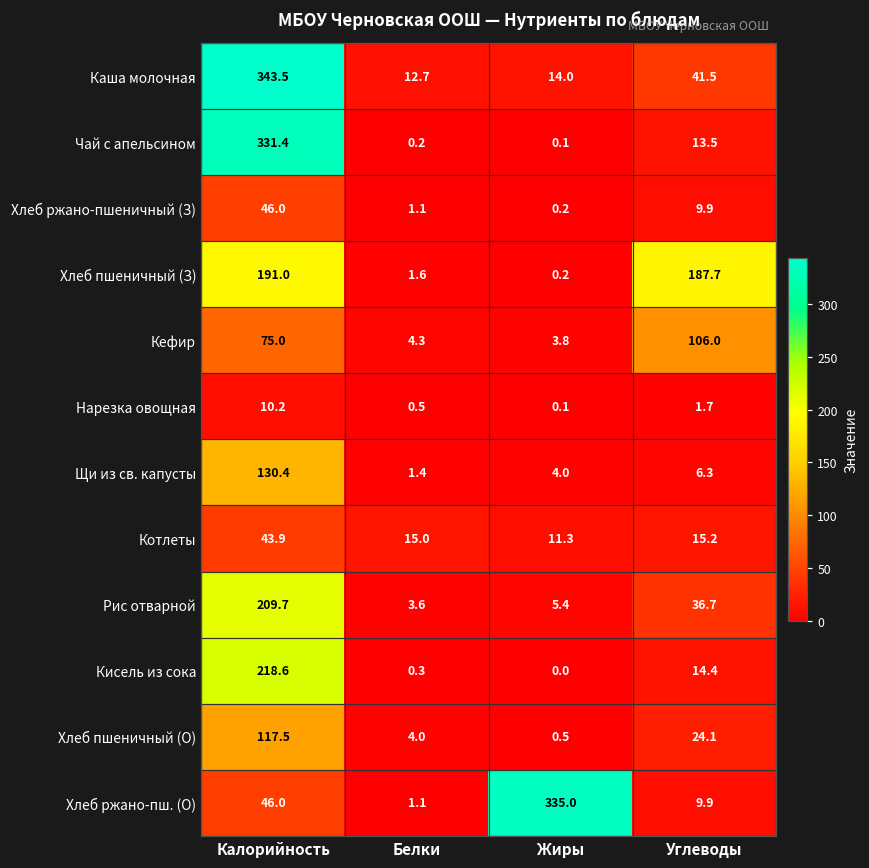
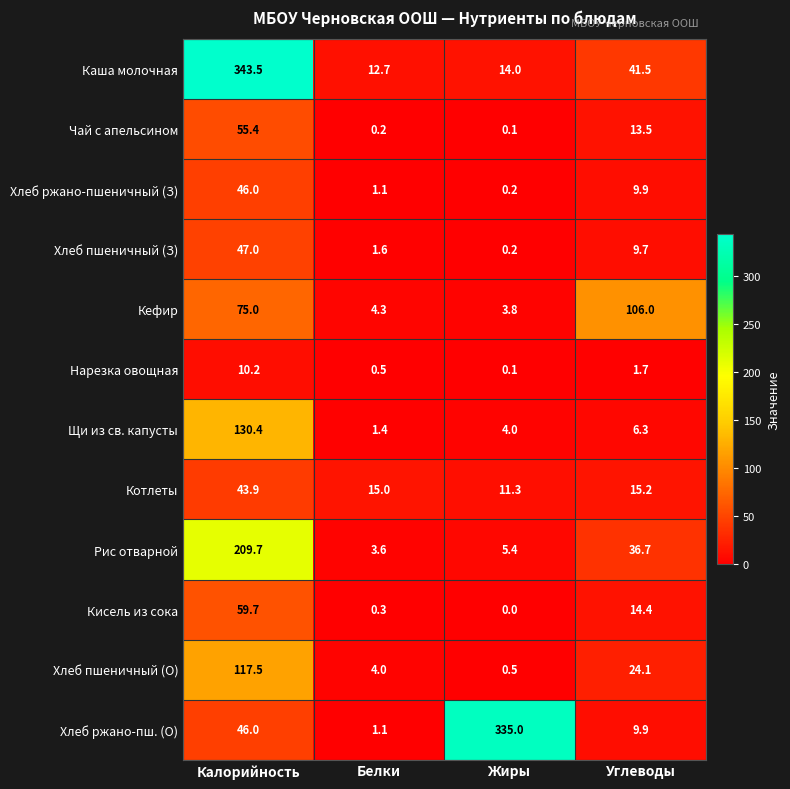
Чай с апельсином, Калорийность: 331.4 -> 55.4
Хлеб пшеничный (З), Калорийность: 191.0 -> 47.0
Хлеб пшеничный (З), Углеводы: 187.7 -> 9.7
Кисель из сока, Калорийность: 218.6 -> 59.7
